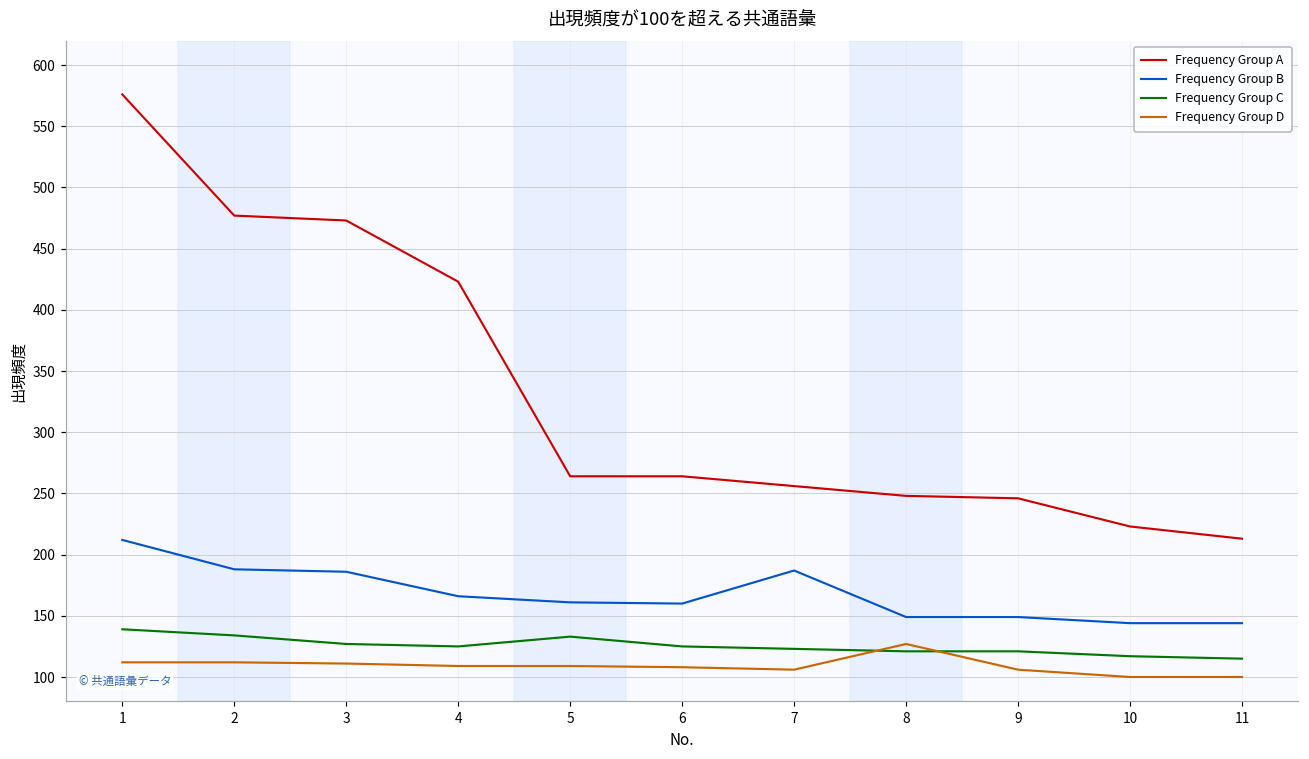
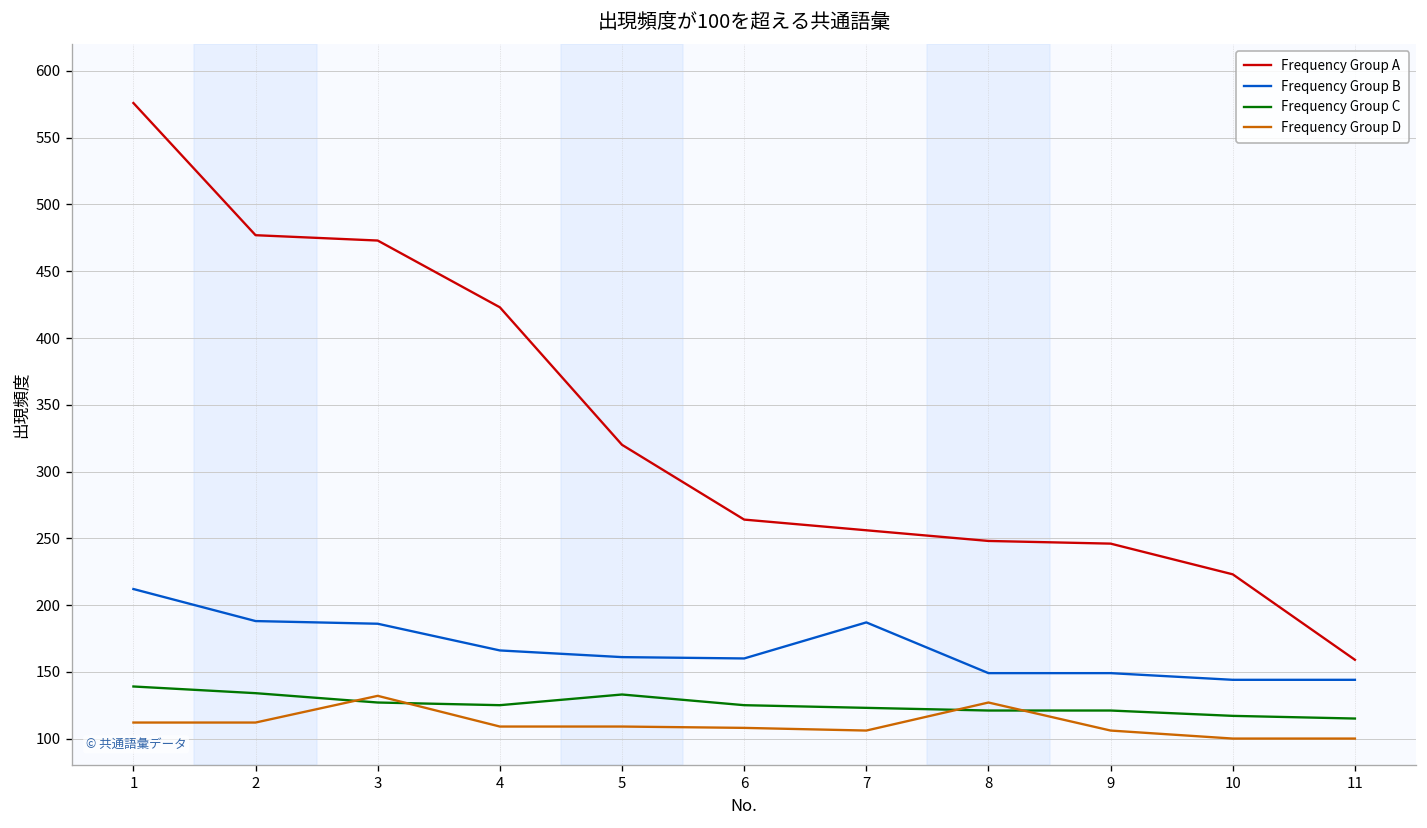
Frequency Group D, 3: 111 -> 132
Frequency Group A, 5: 264 -> 320
Frequency Group A, 11: 213 -> 159
